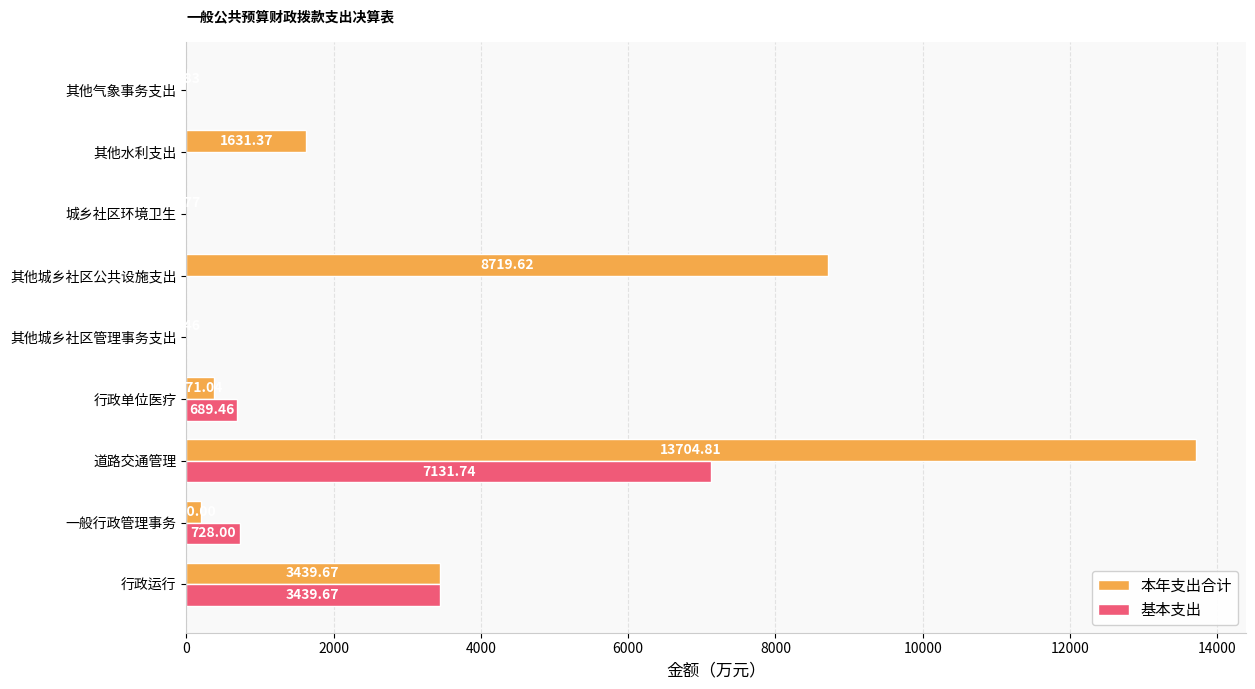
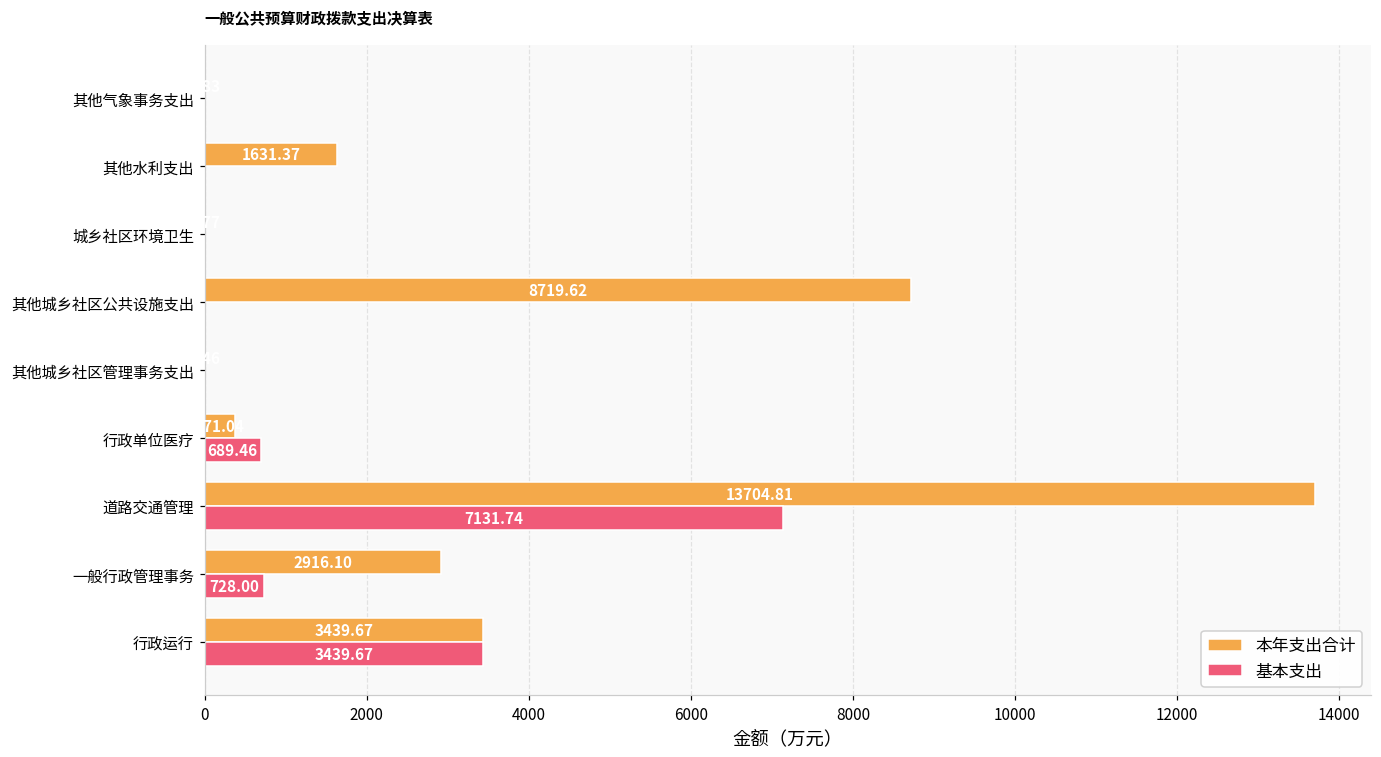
本年支出合计, 一般行政管理事务: 200 -> 2900
